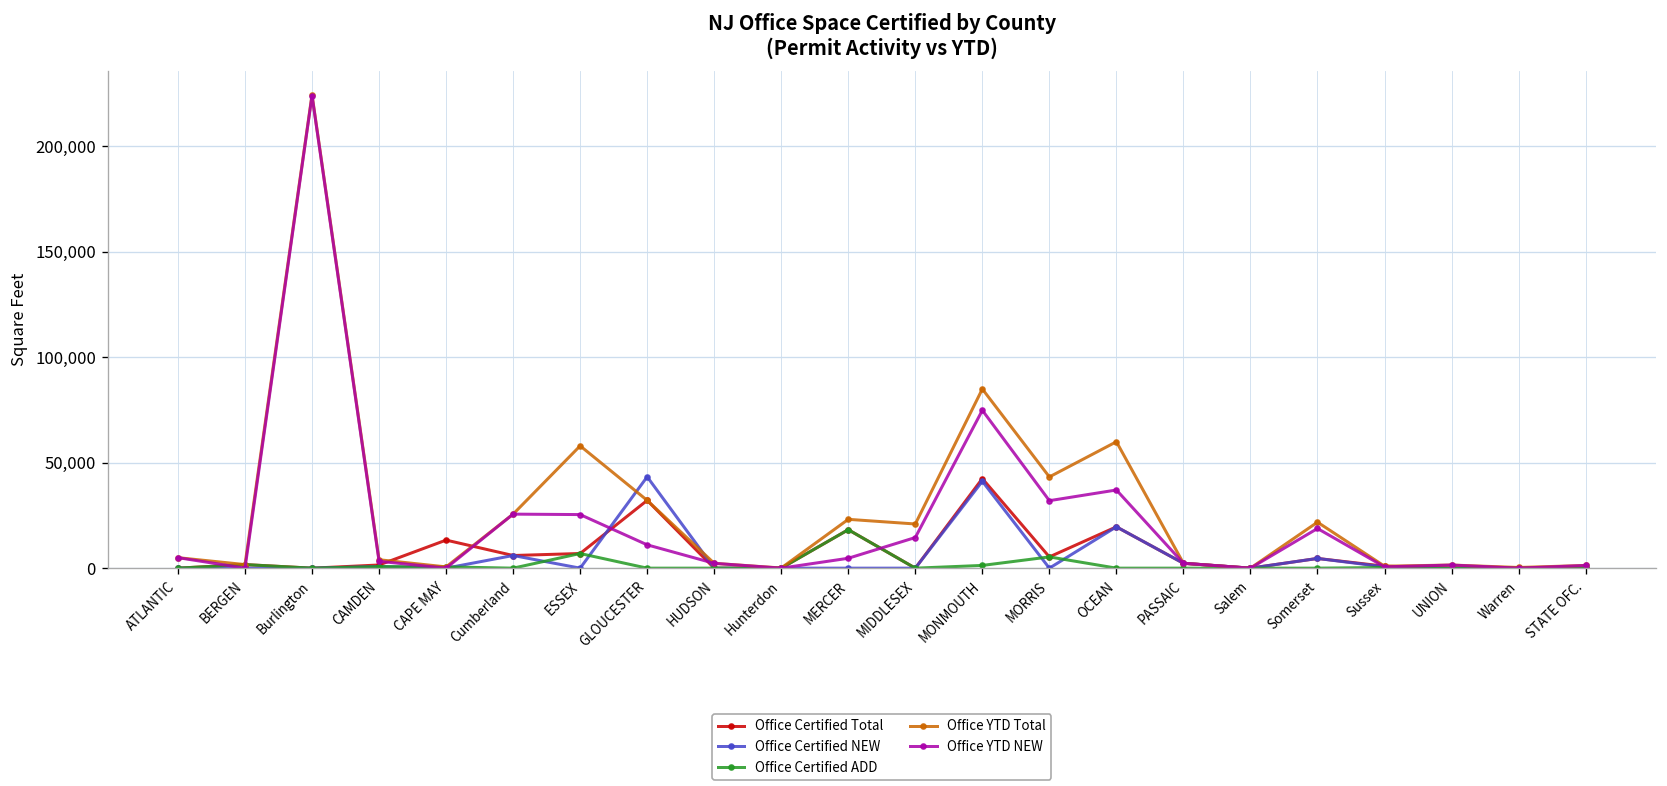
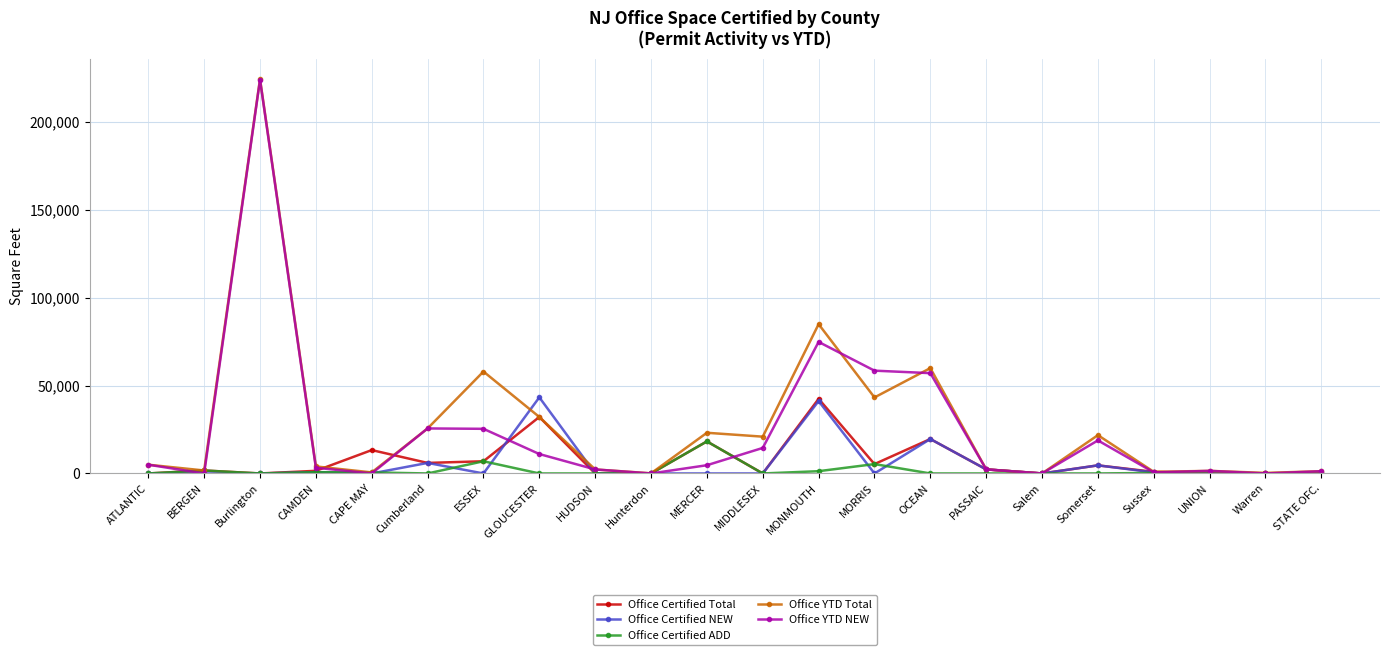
Office YTD NEW, MORRIS: 32,000 -> 59,000
Office YTD NEW, OCEAN: 37,000 -> 57,000
